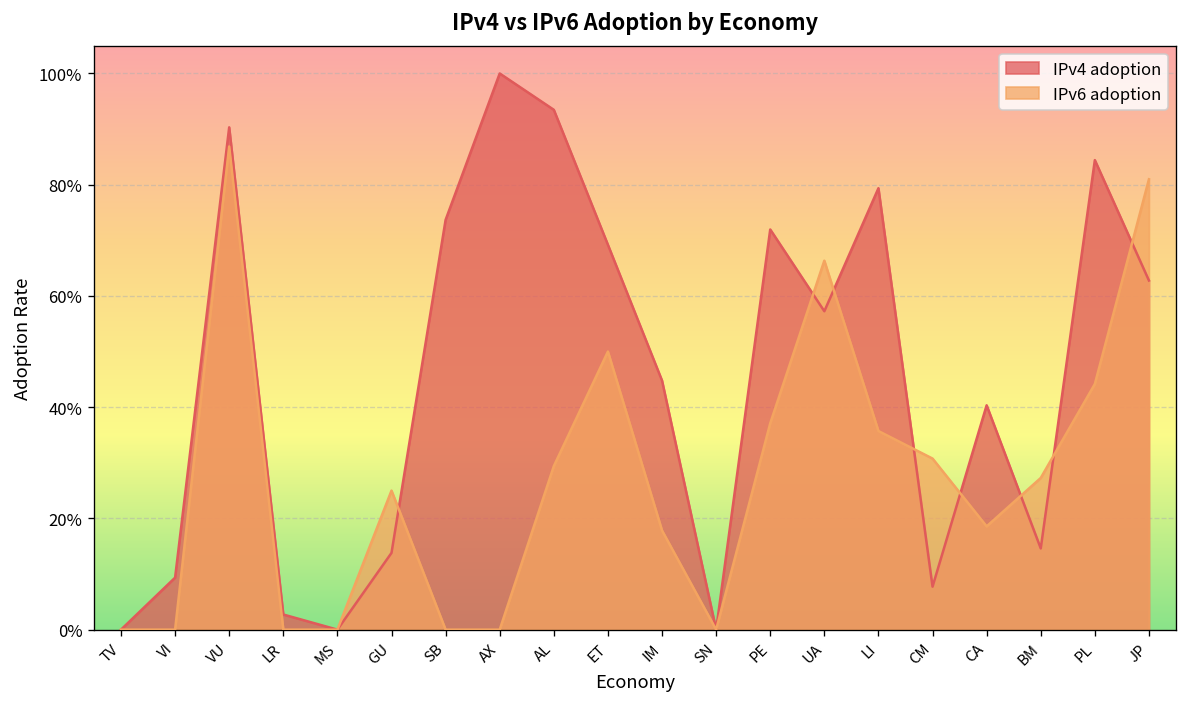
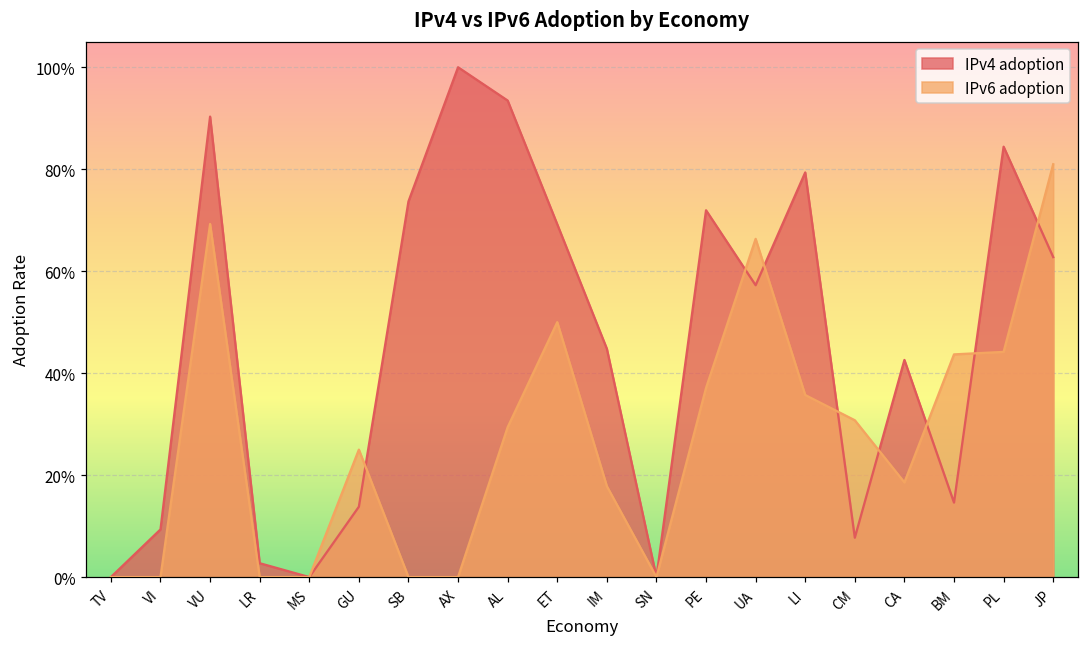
IPv6 adoption, VU: 87% -> 69%
IPv4 adoption, CA: 40% -> 43%
IPv6 adoption, BM: 27% -> 44%
